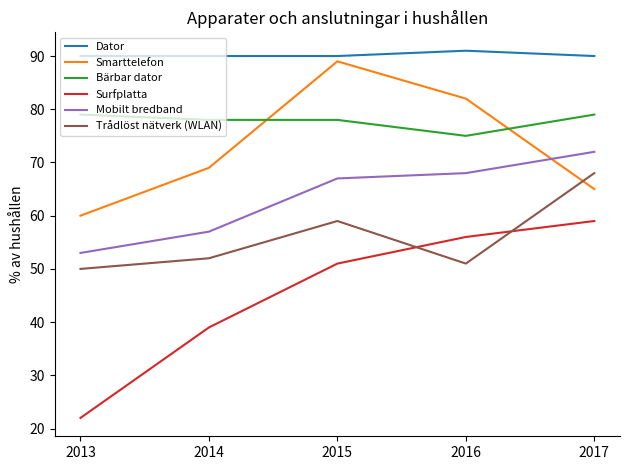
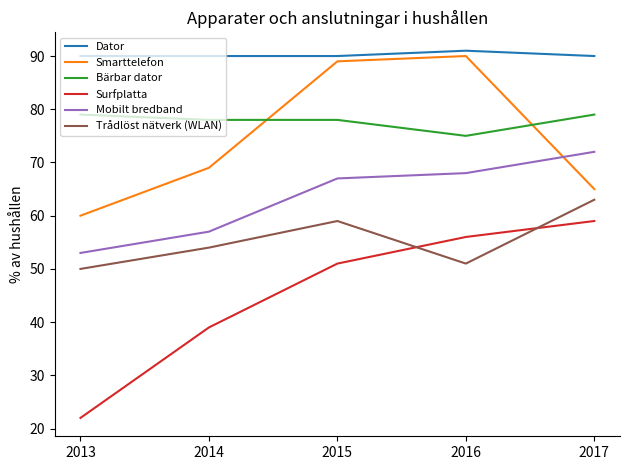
Trådlöst nätverk (WLAN), 2014: 52 -> 54
Smarttelefon, 2016: 82 -> 90
Trådlöst nätverk (WLAN), 2017: 68 -> 63
